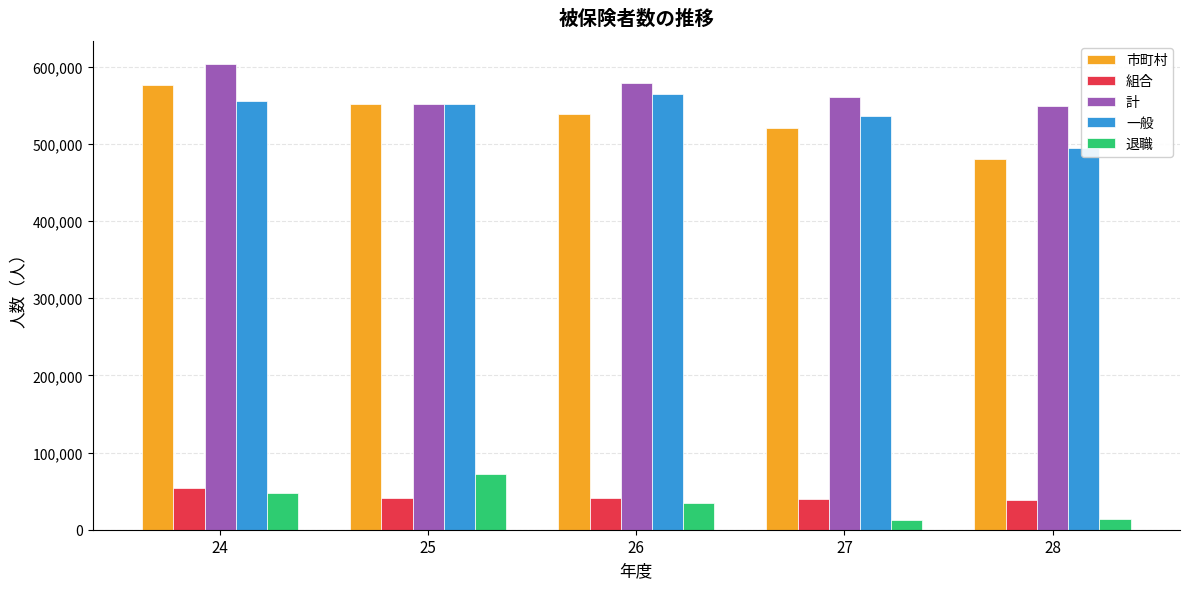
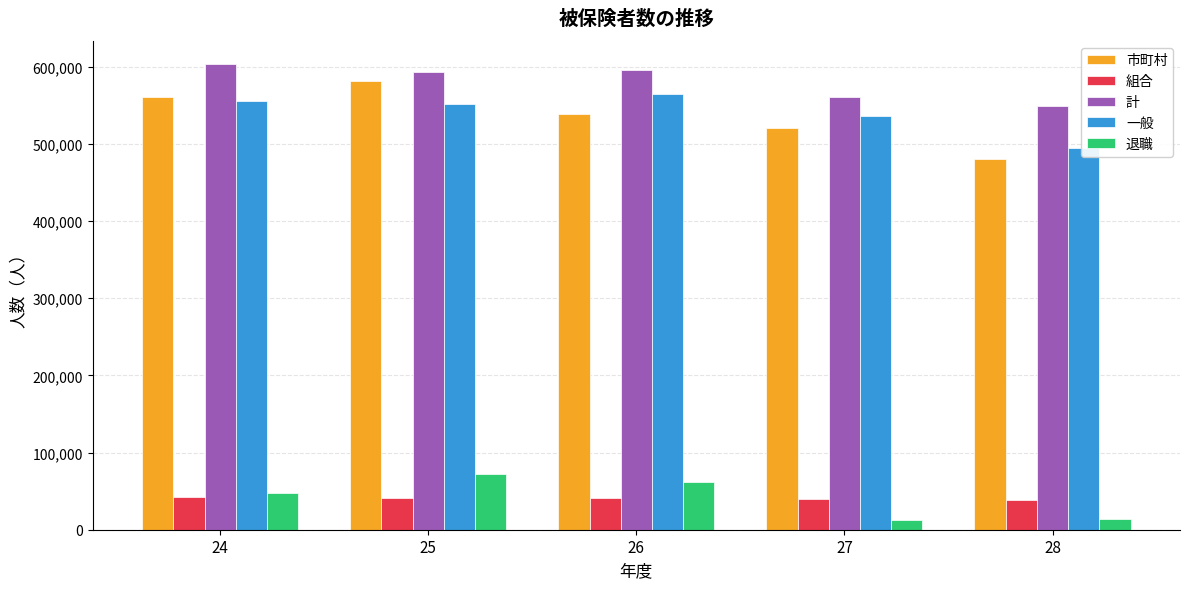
市町村, 24: 580,000 -> 560,000
組合, 24: 50,000 -> 40,000
市町村, 25: 550,000 -> 580,000
計, 25: 550,000 -> 590,000
計, 26: 580,000 -> 600,000
退職, 26: 30,000 -> 60,000
